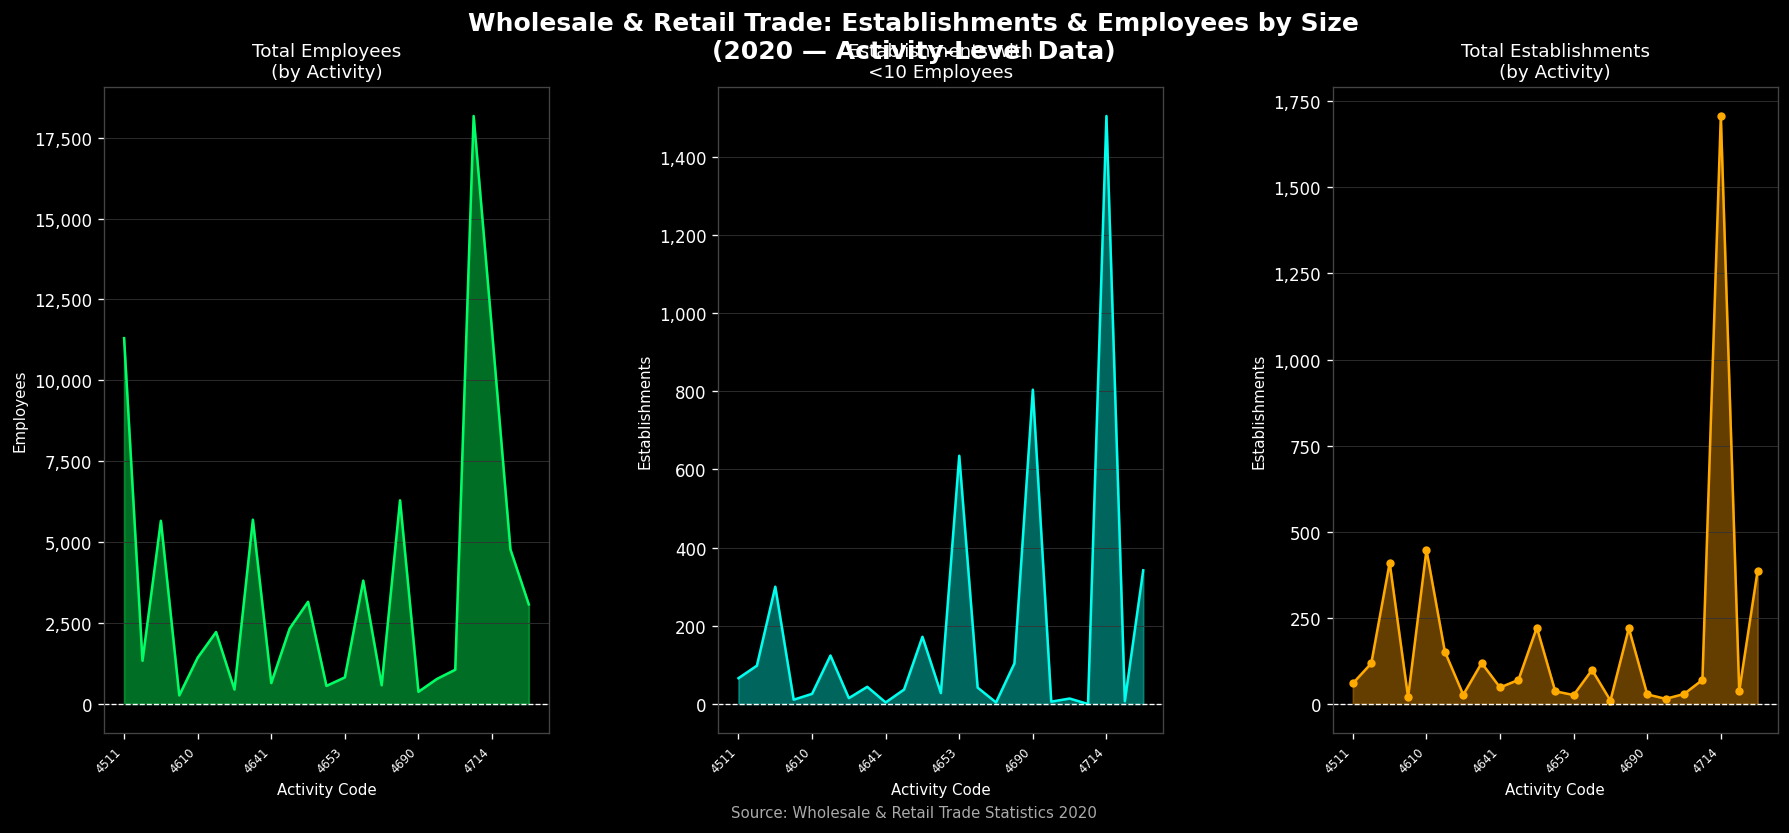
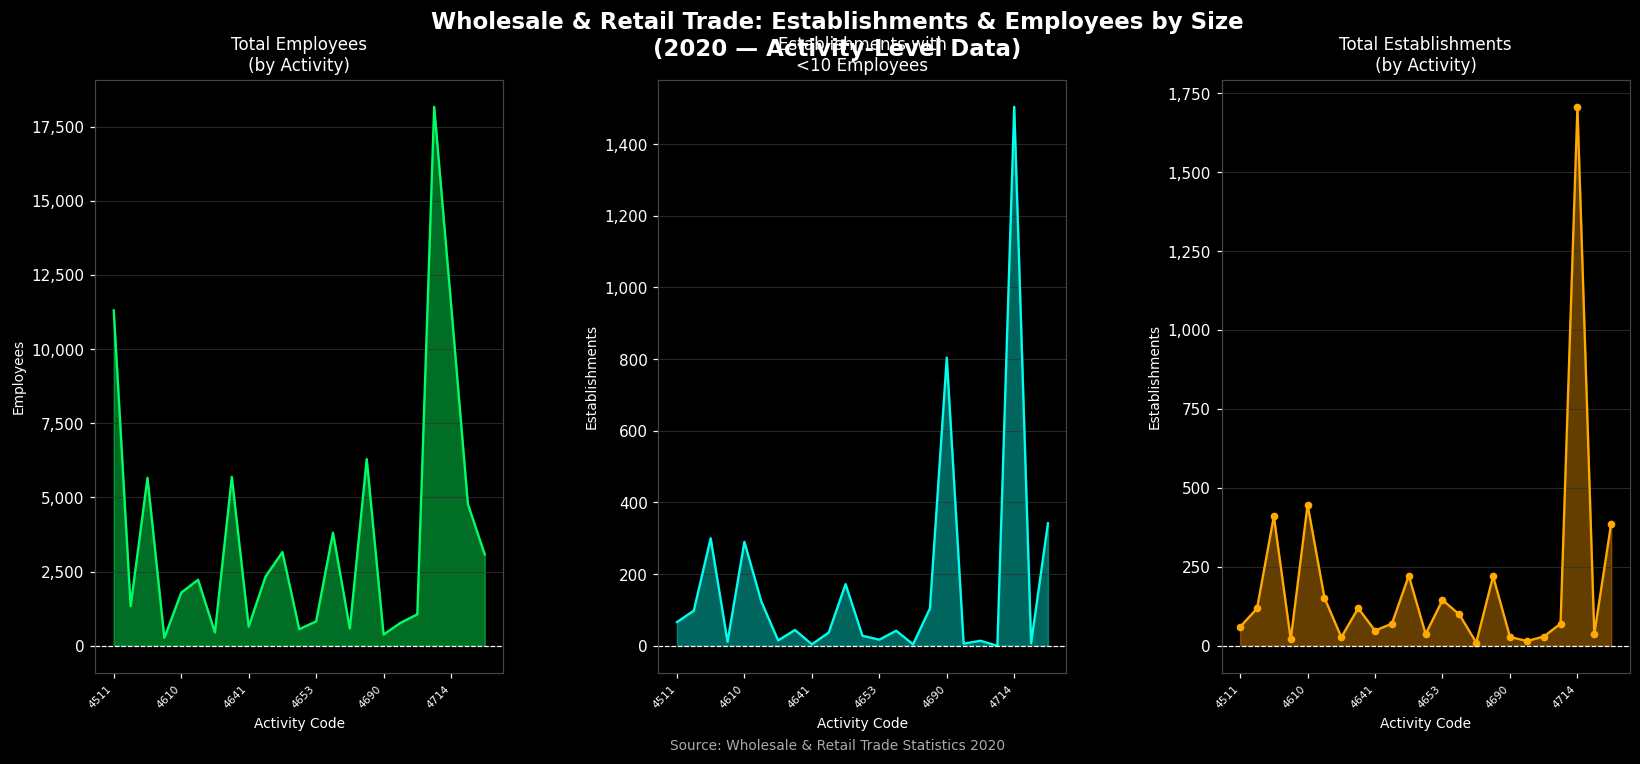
Total Employees (by Activity), 4610: 1,400 -> 1,800
Establishments with <10 Employees, 4610: 30 -> 290
Establishments with <10 Employees, 4653: 640 -> 20
Total Establishments (by Activity), 4653: 30 -> 150
